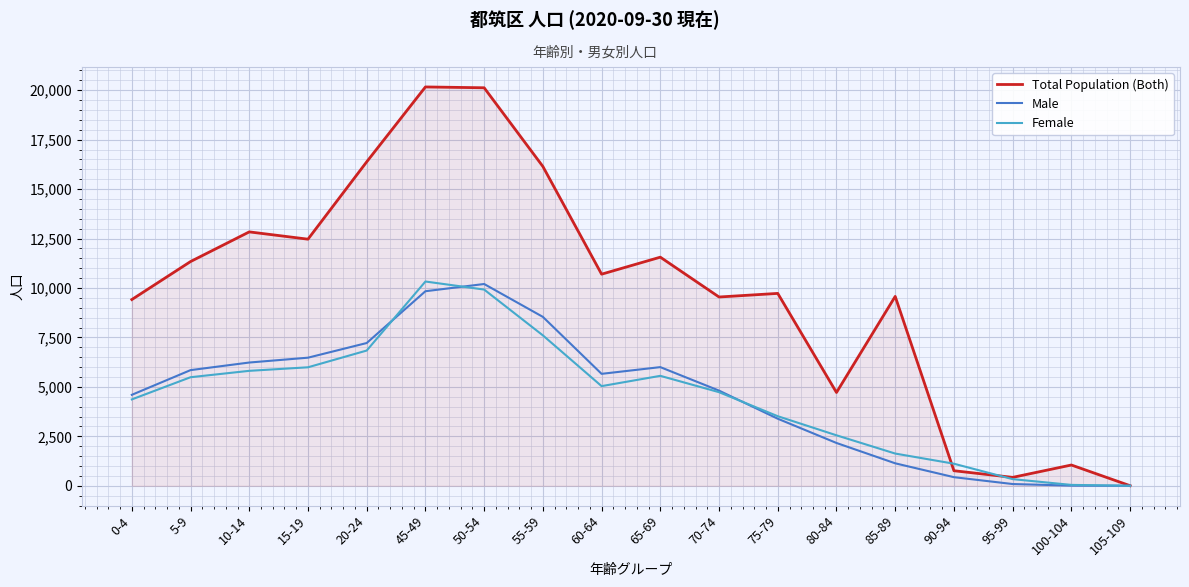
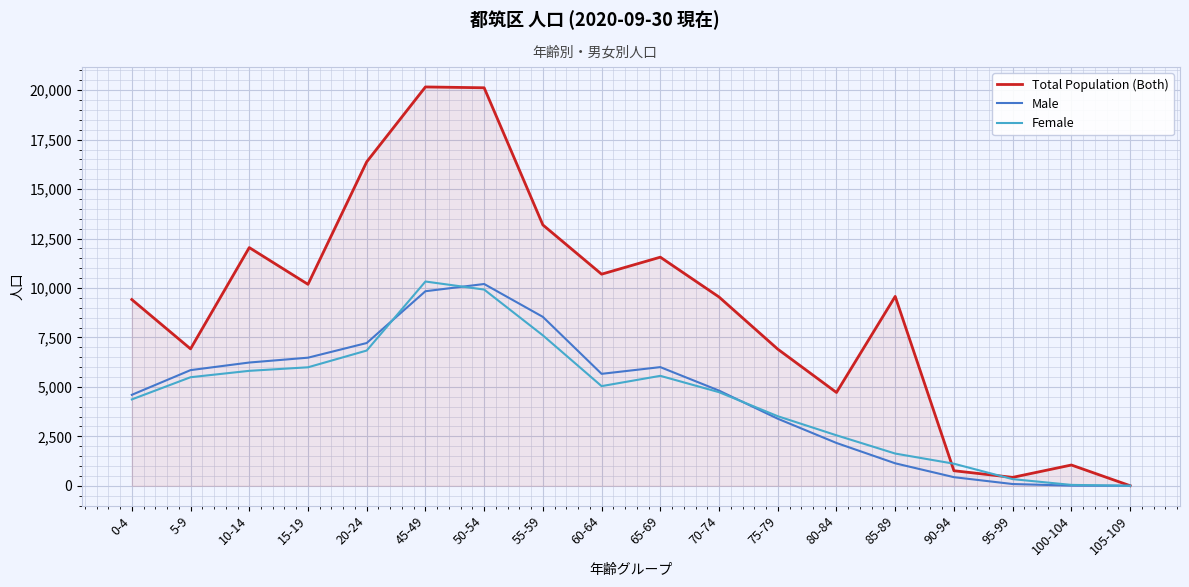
Total Population (Both), 5-9: 11,300 -> 6,900
Total Population (Both), 10-14: 12,800 -> 12,000
Total Population (Both), 15-19: 12,500 -> 10,200
Total Population (Both), 55-59: 16,100 -> 13,200
Total Population (Both), 75-79: 9,700 -> 6,900
